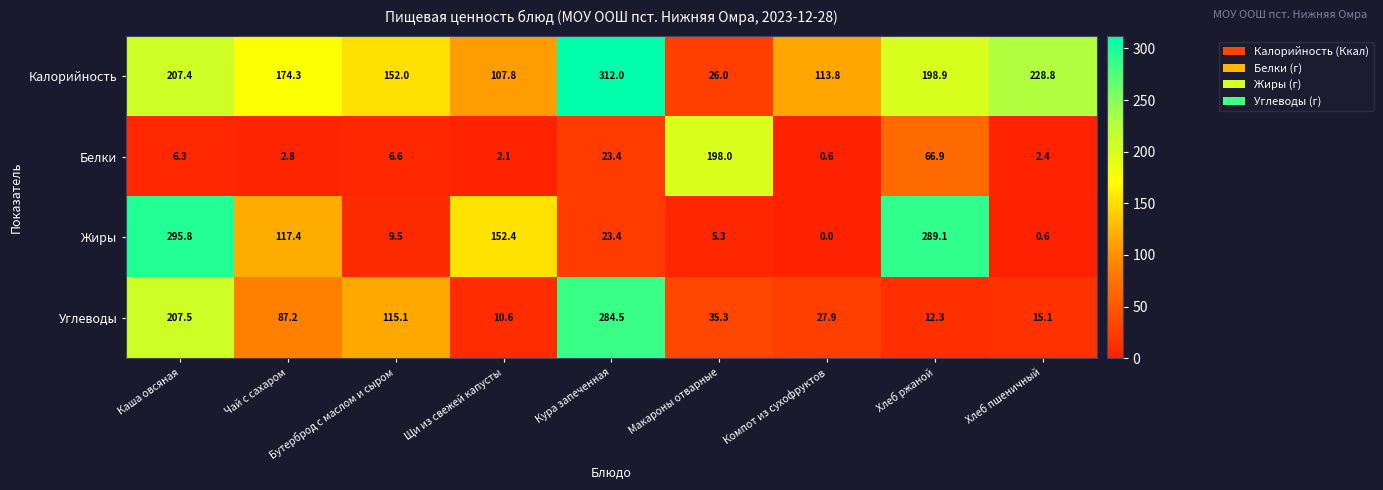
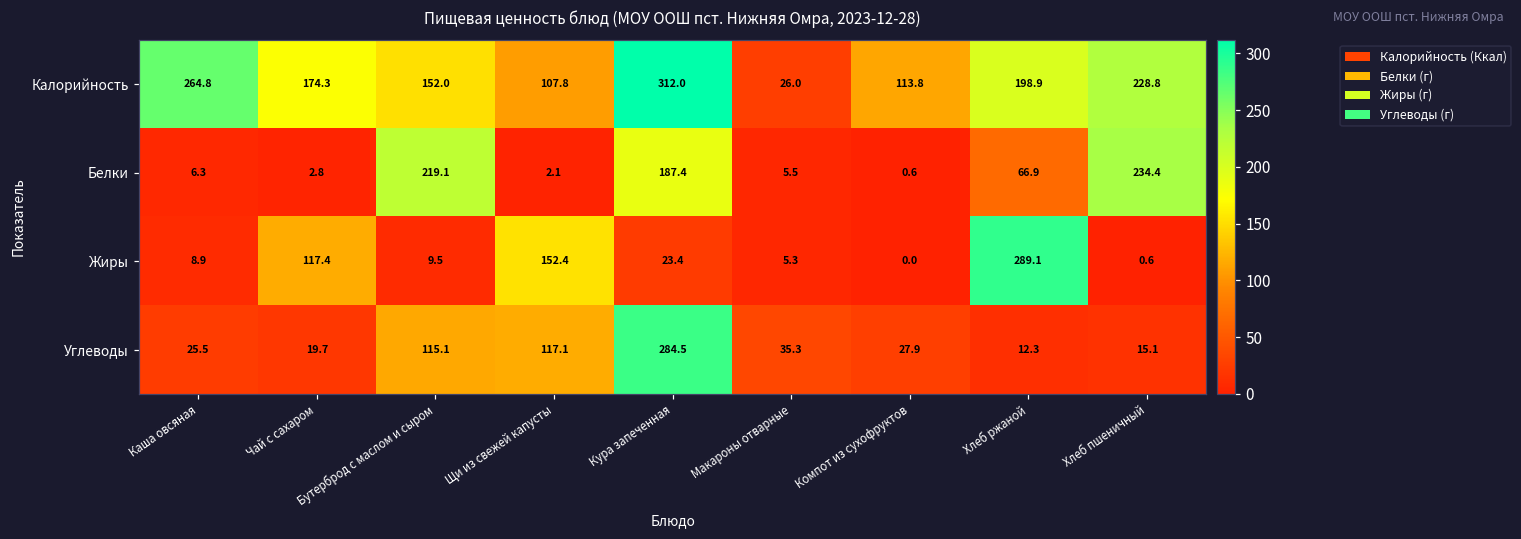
Калорийность, Каша овсяная: 207.4 -> 264.8
Белки, Бутерброд с маслом и сыром: 6.6 -> 219.1
Белки, Кура запеченная: 23.4 -> 187.4
Белки, Макароны отварные: 198.0 -> 5.5
Белки, Хлеб пшеничный: 2.4 -> 234.4
Жиры, Каша овсяная: 295.8 -> 8.9
Углеводы, Каша овсяная: 207.5 -> 25.5
Углеводы, Чай с сахаром: 87.2 -> 19.7
Углеводы, Щи из свежей капусты: 10.6 -> 117.1
